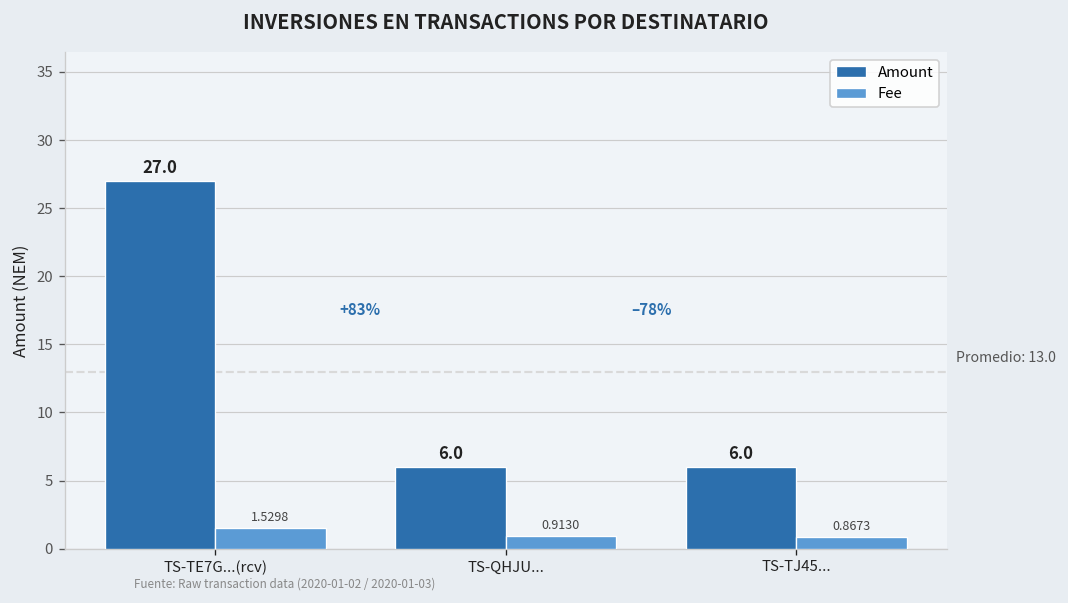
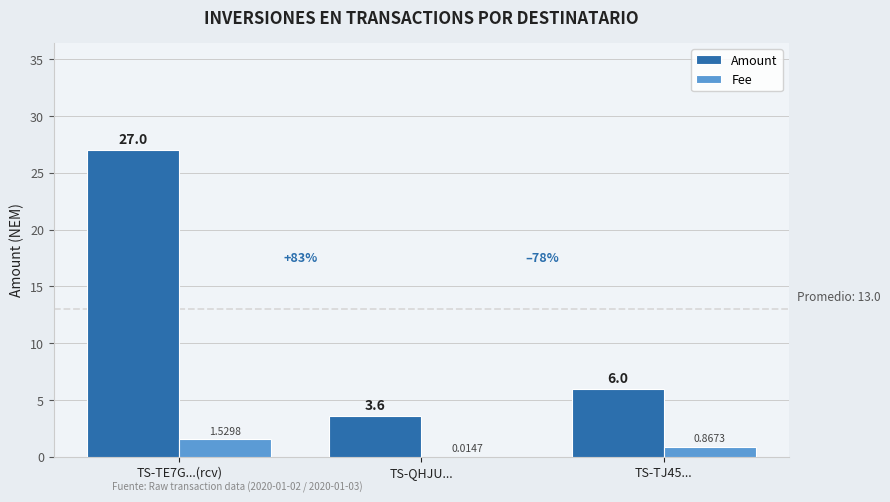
Amount, TS-QHJU...: 6.0 -> 3.6
Fee, TS-QHJU...: 0.9130 -> 0.0147
